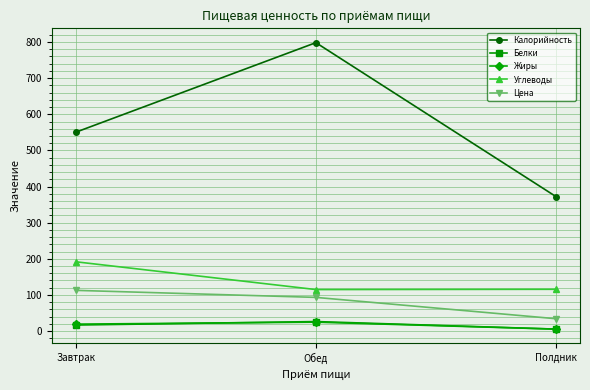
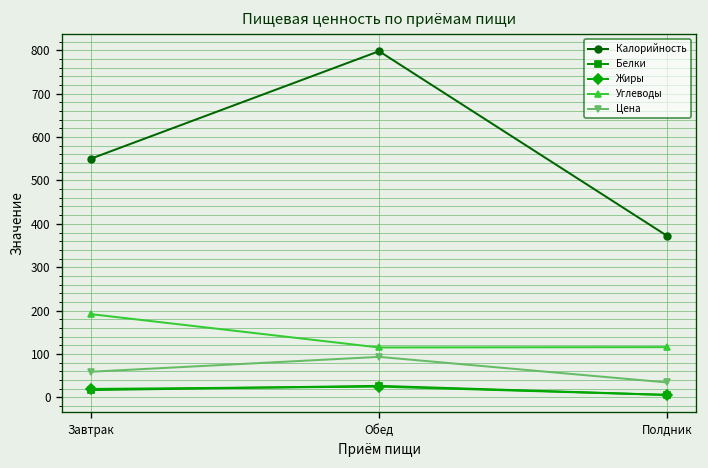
Цена, Завтрак: 110 -> 60
